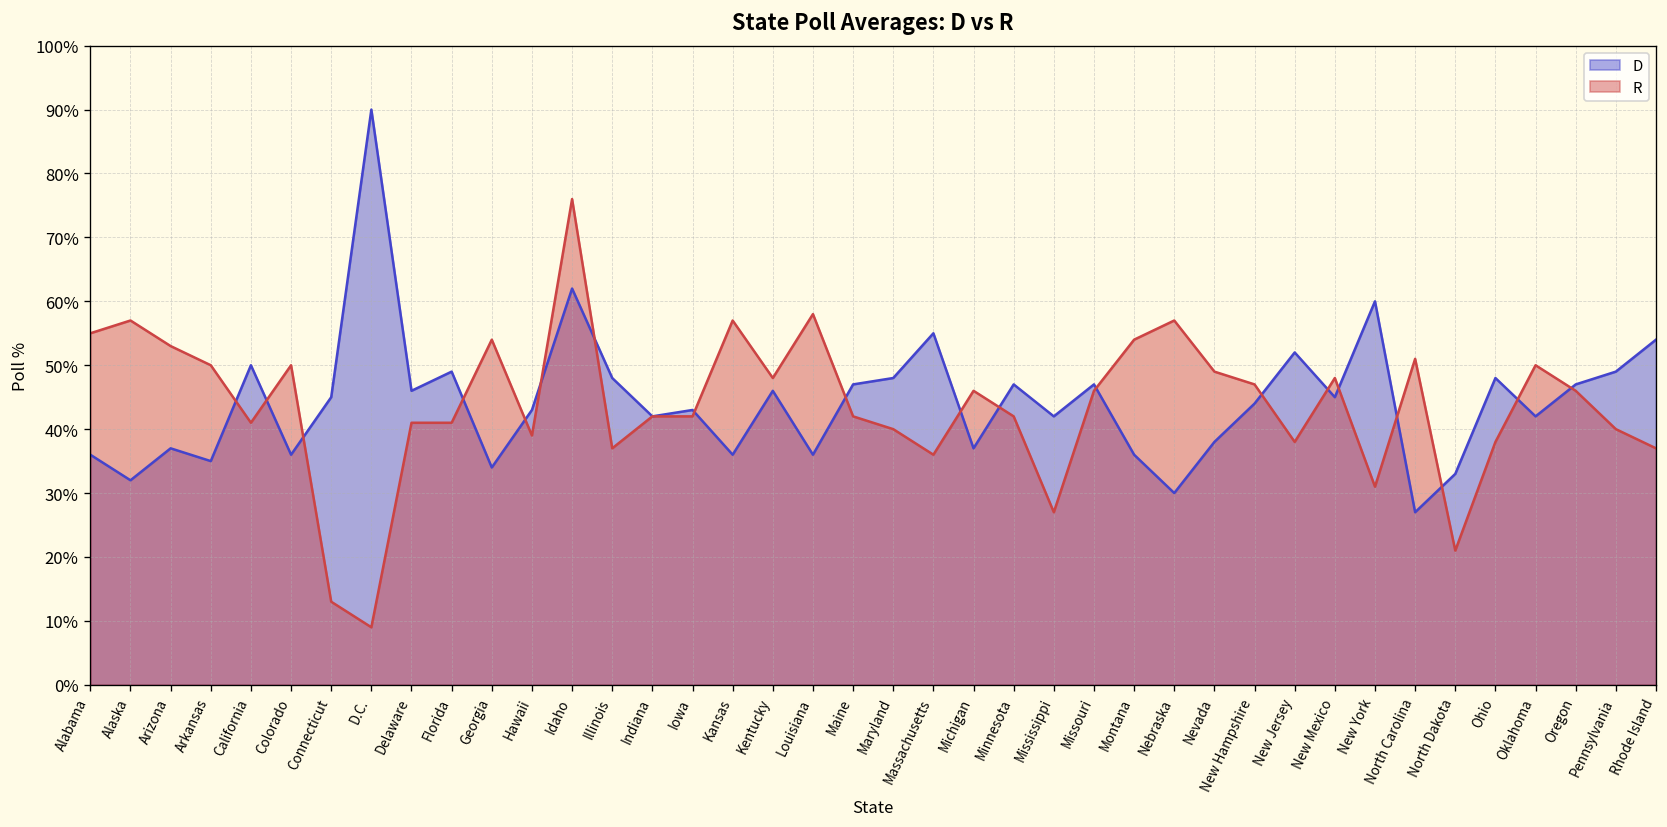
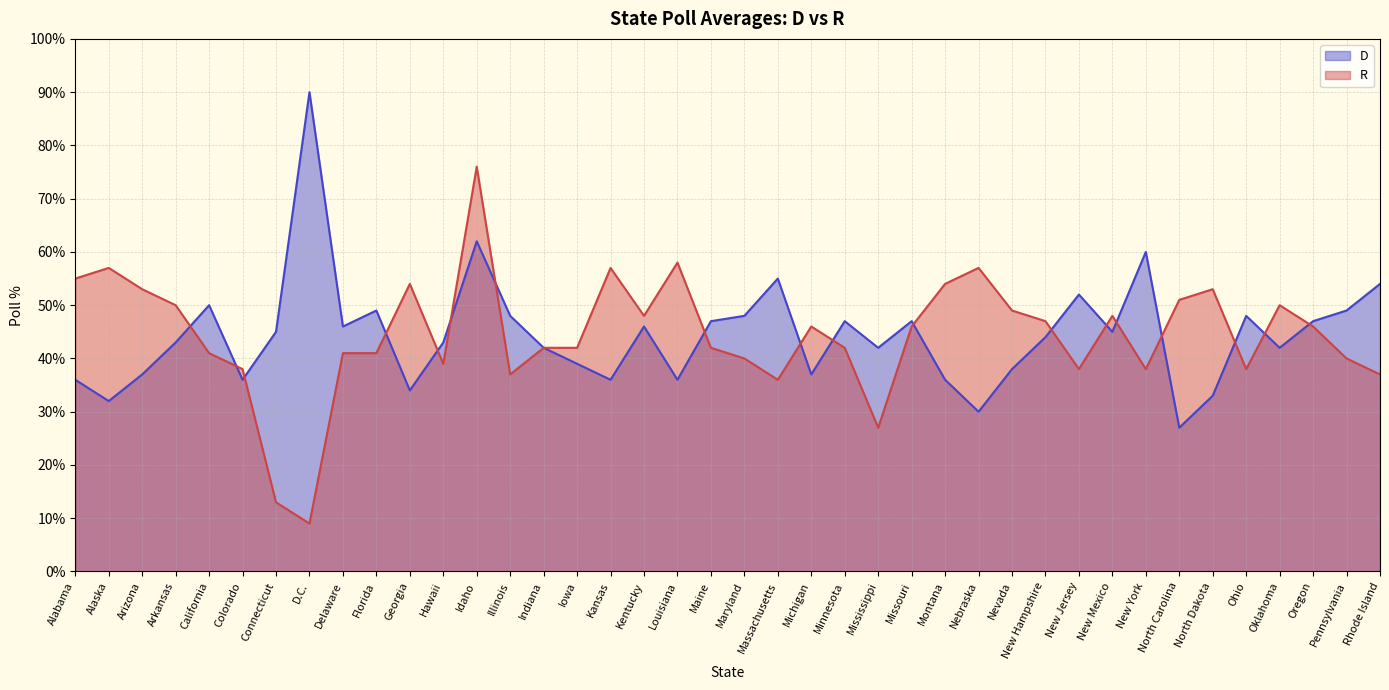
D, Arkansas: 35% -> 43%
R, Colorado: 50% -> 38%
D, Iowa: 43% -> 39%
R, New York: 31% -> 38%
R, North Dakota: 21% -> 53%
